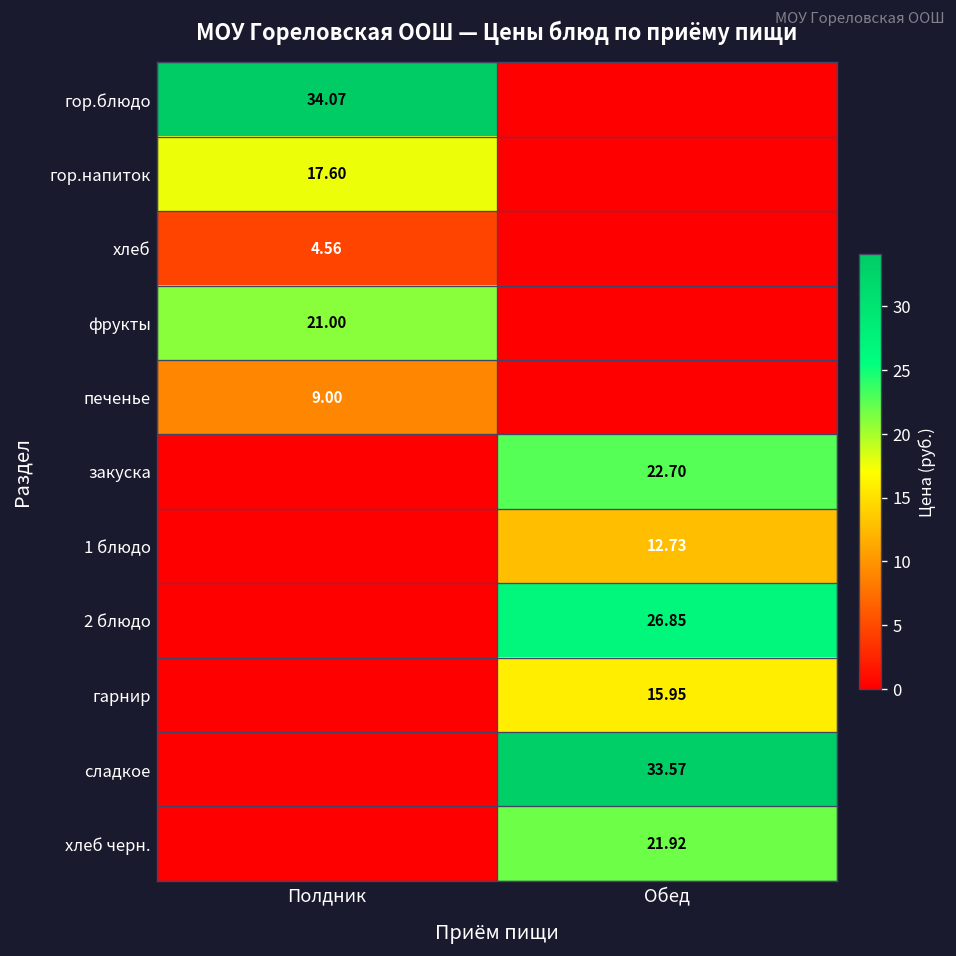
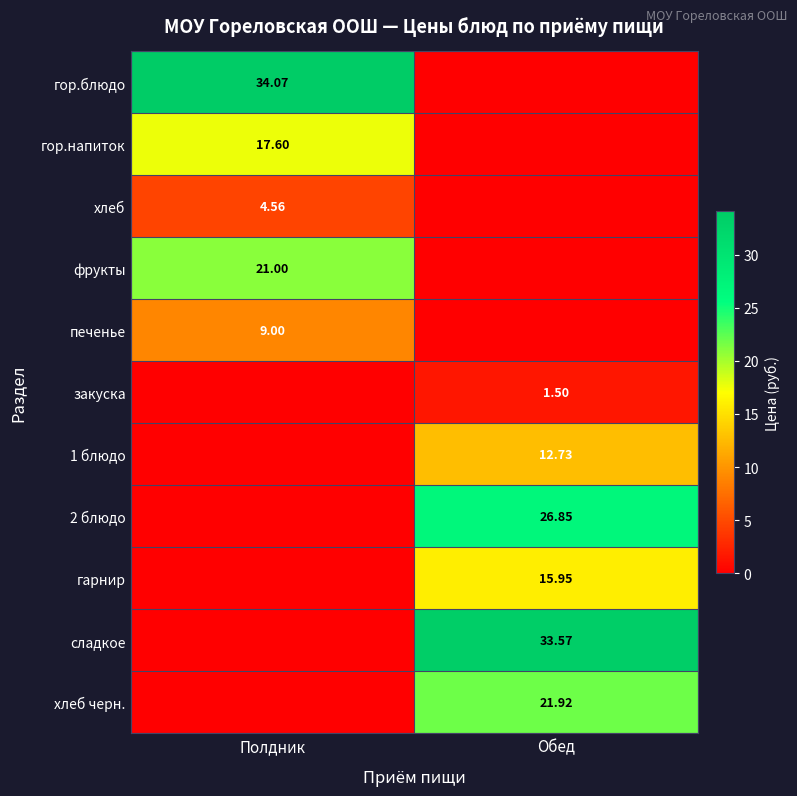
закуска, Обед: 22.70 -> 1.50
